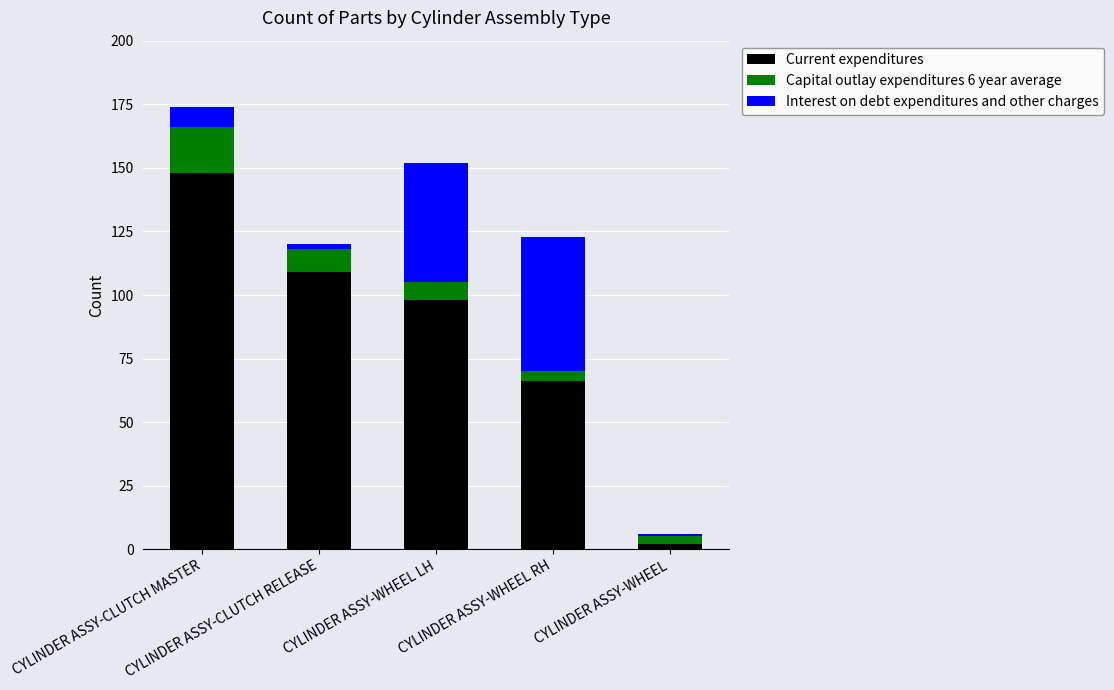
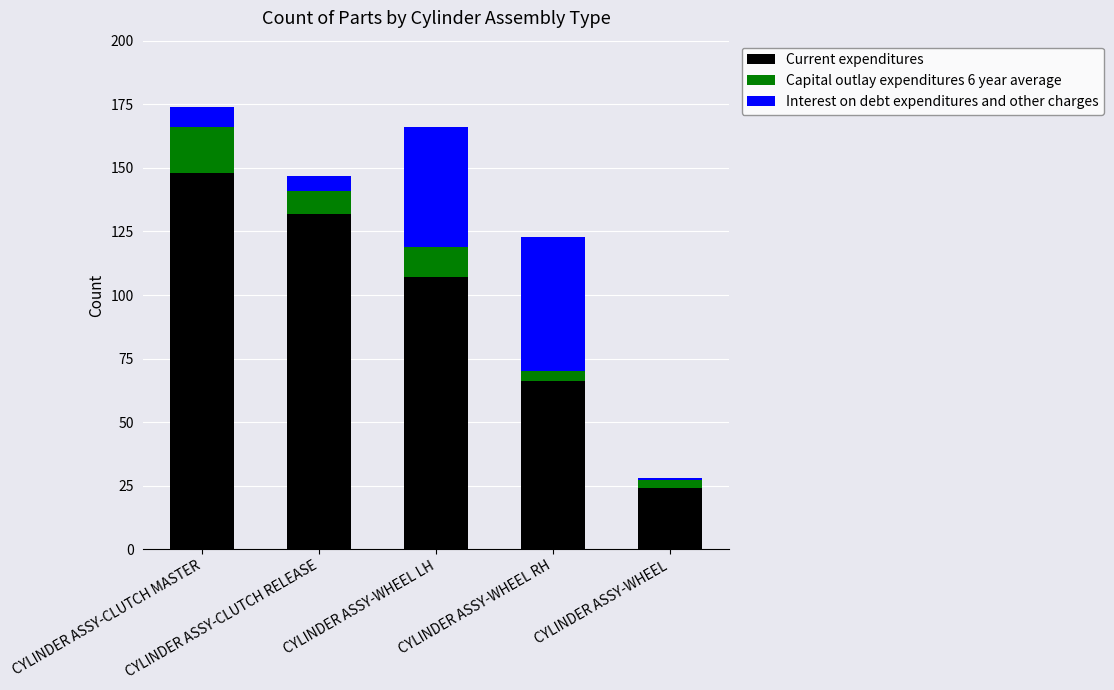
Current expenditures, CYLINDER ASSY-CLUTCH RELEASE: 109 -> 132
Interest on debt expenditures and other charges, CYLINDER ASSY-CLUTCH RELEASE: 2 -> 6
Current expenditures, CYLINDER ASSY-WHEEL LH: 98 -> 107
Capital outlay expenditures 6 year average, CYLINDER ASSY-WHEEL LH: 7 -> 12
Current expenditures, CYLINDER ASSY-WHEEL: 2 -> 24
